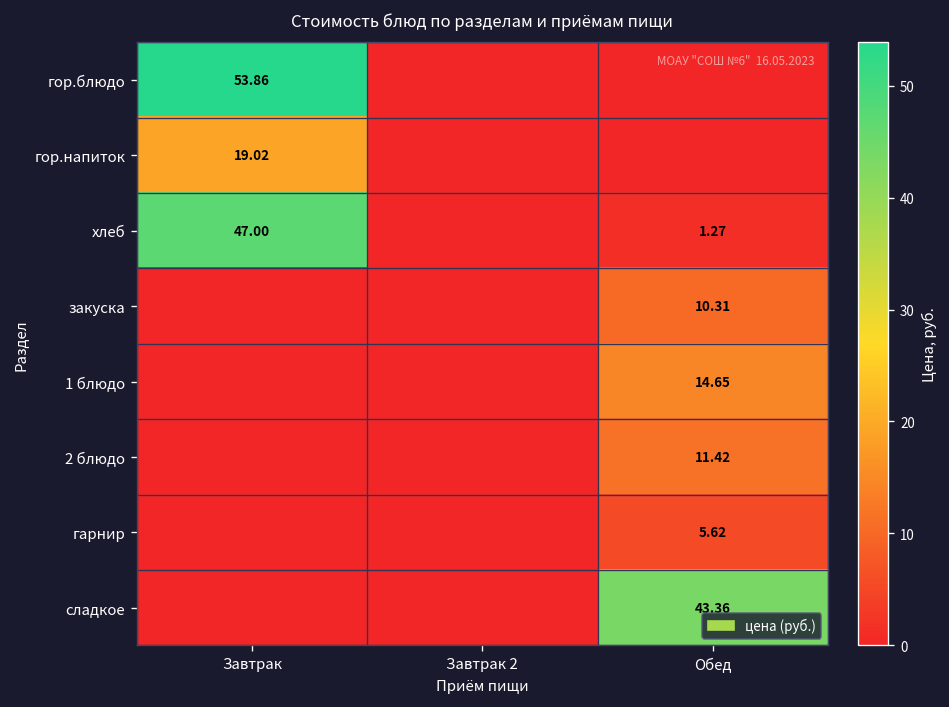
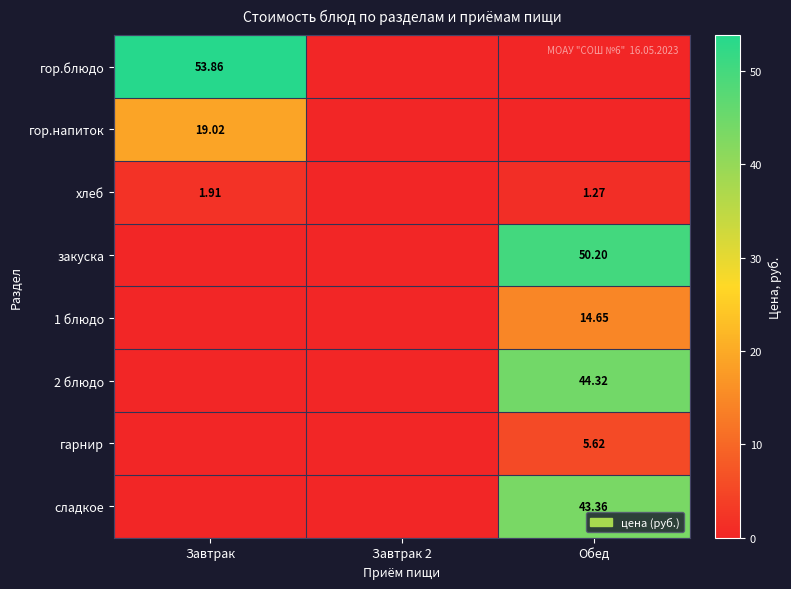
хлеб, Завтрак: 47.00 -> 1.91
закуска, Обед: 10.31 -> 50.20
2 блюдо, Обед: 11.42 -> 44.32
